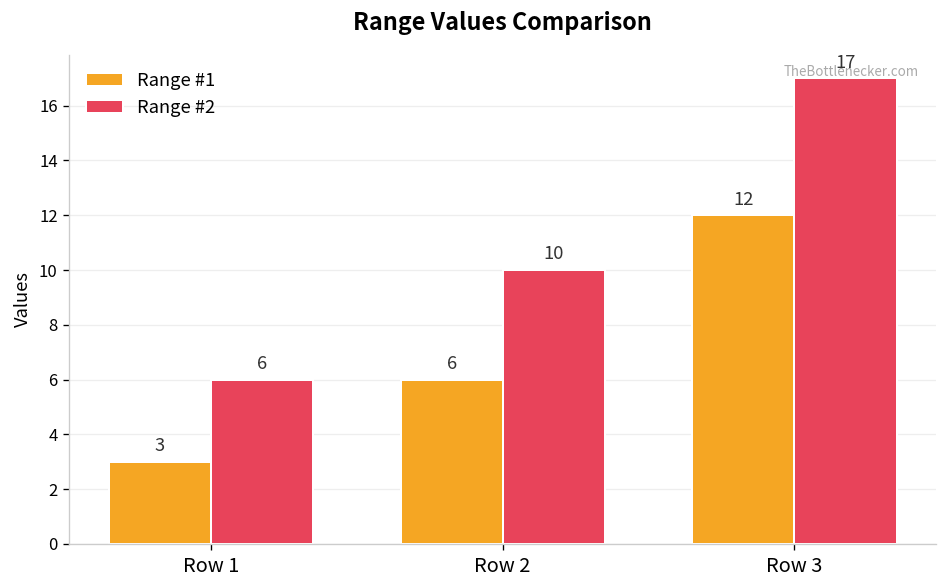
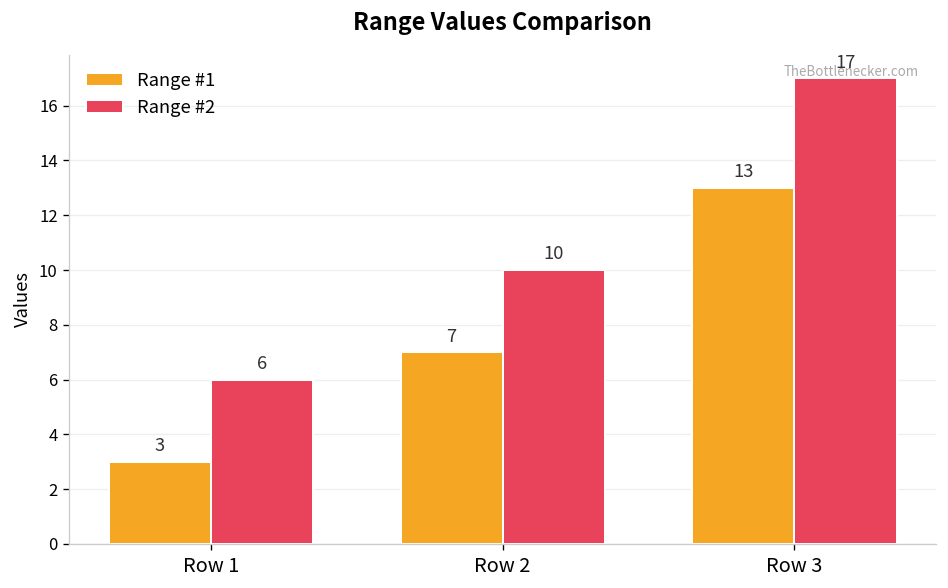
Range #1, Row 2: 6 -> 7
Range #1, Row 3: 12 -> 13
